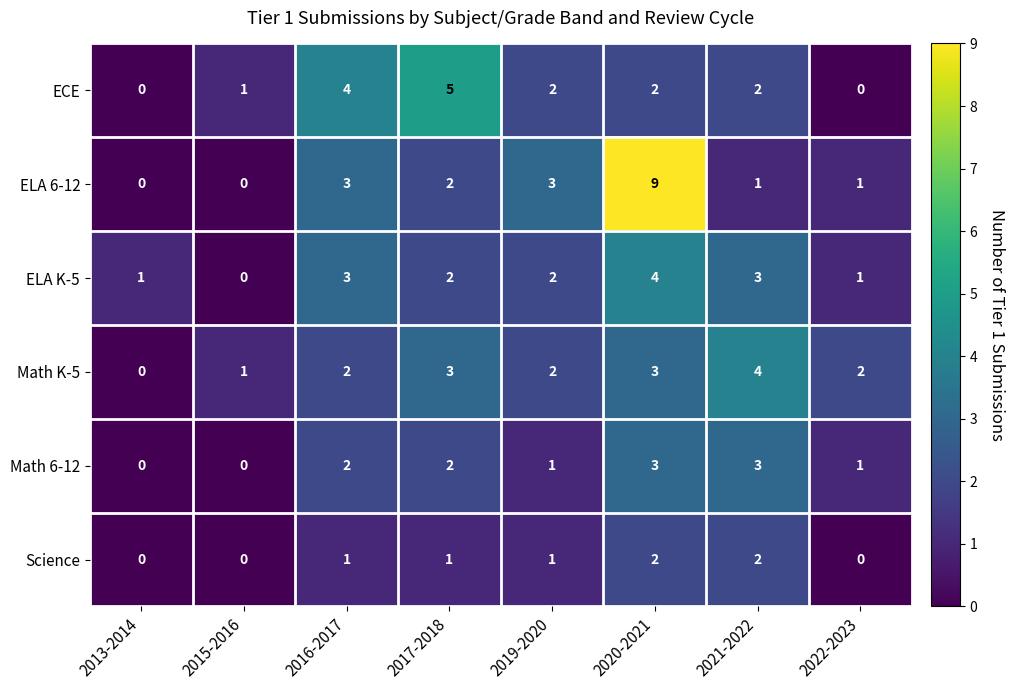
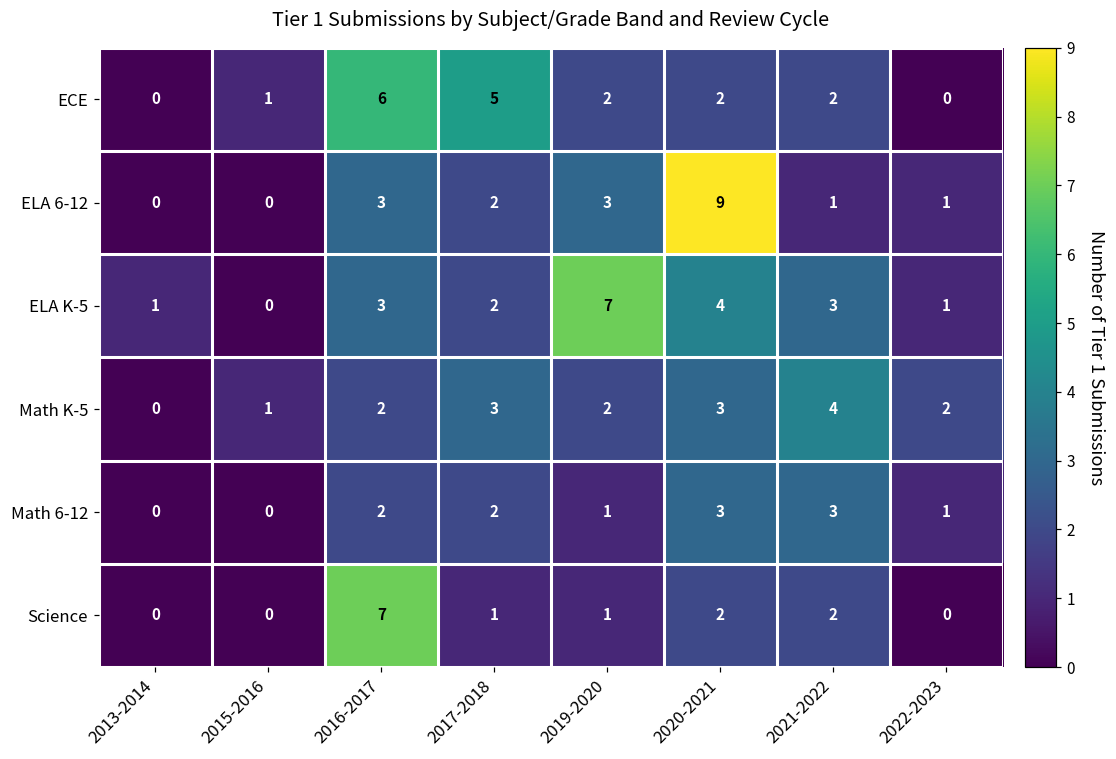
ECE, 2016-2017: 4 -> 6
ELA K-5, 2019-2020: 2 -> 7
Science, 2016-2017: 1 -> 7
